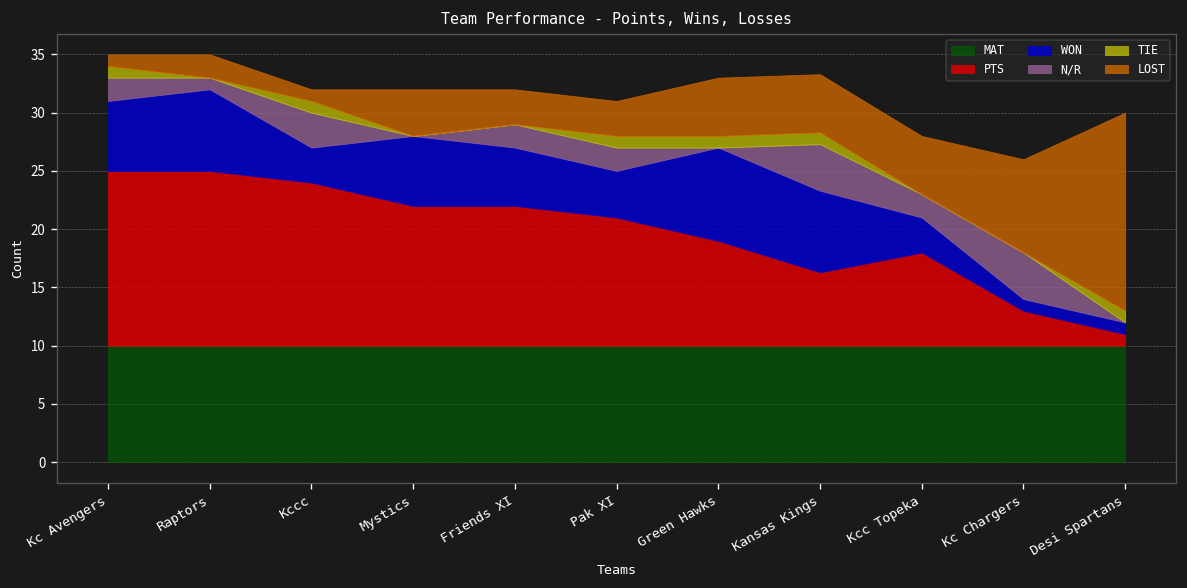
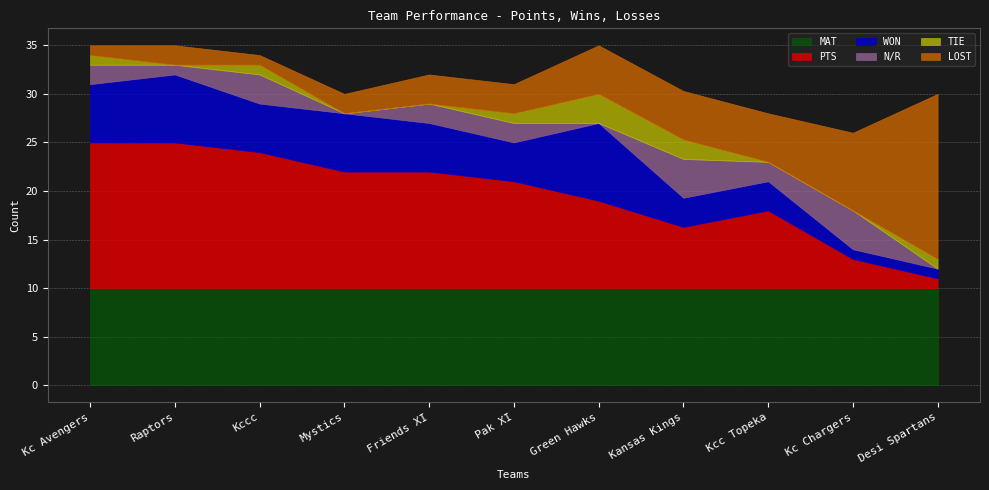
WON, Kccc: 3 -> 5
LOST, Mystics: 4 -> 2
TIE, Green Hawks: 1 -> 3
WON, Kansas Kings: 7 -> 3
TIE, Kansas Kings: 1 -> 2
